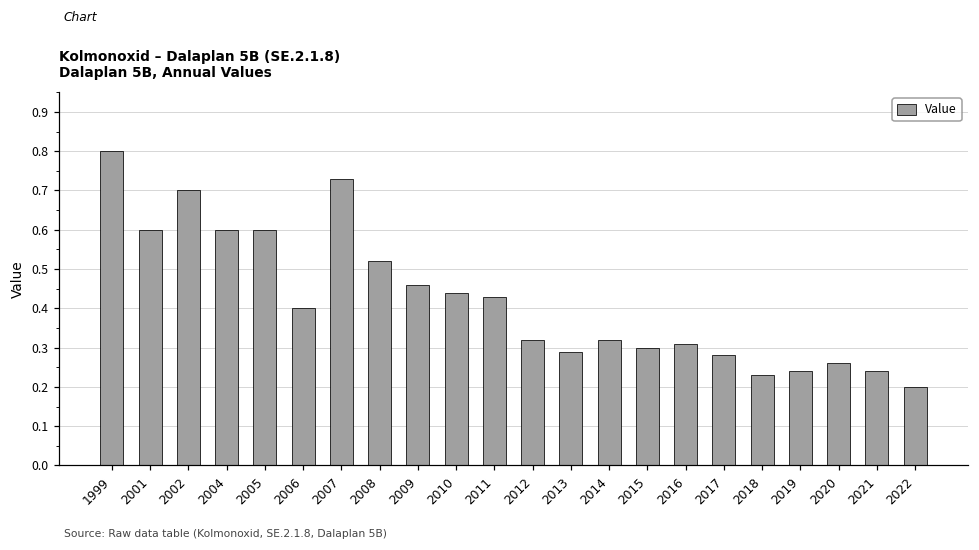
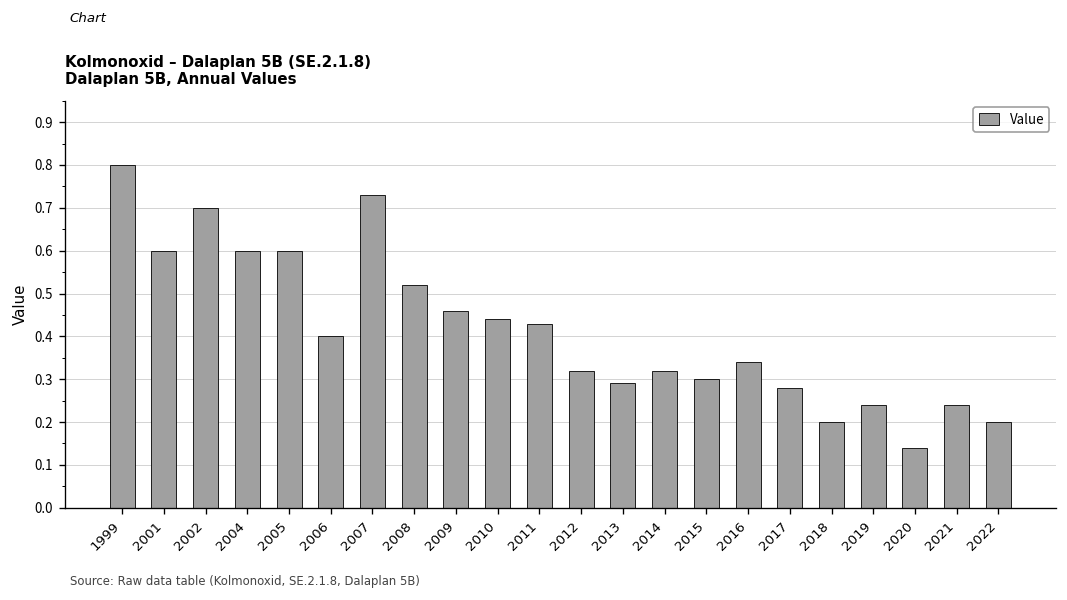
2016: 0.31 -> 0.34
2018: 0.23 -> 0.20
2020: 0.26 -> 0.14
